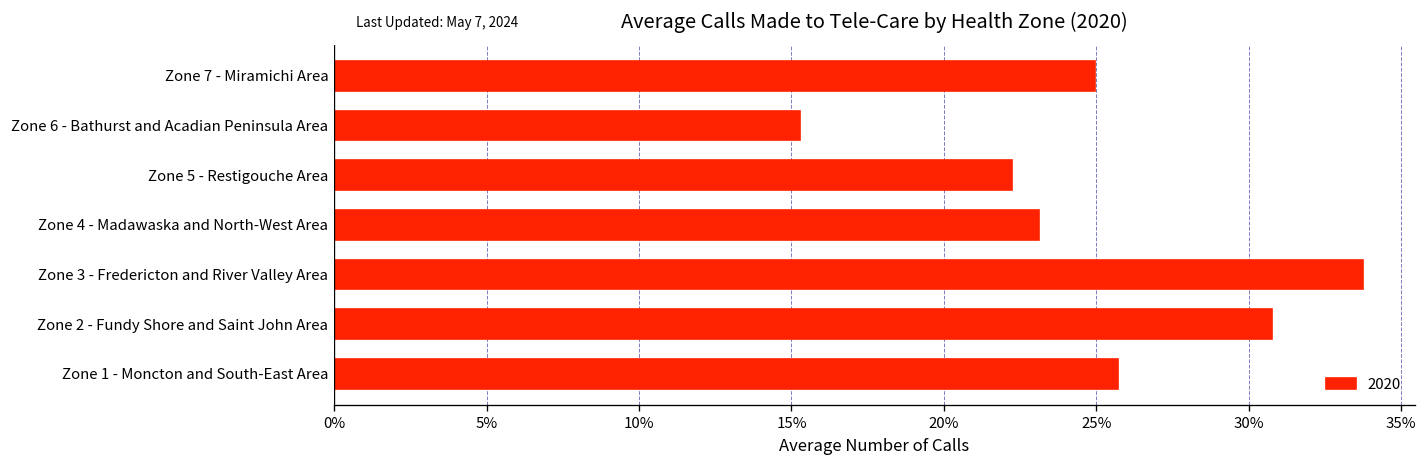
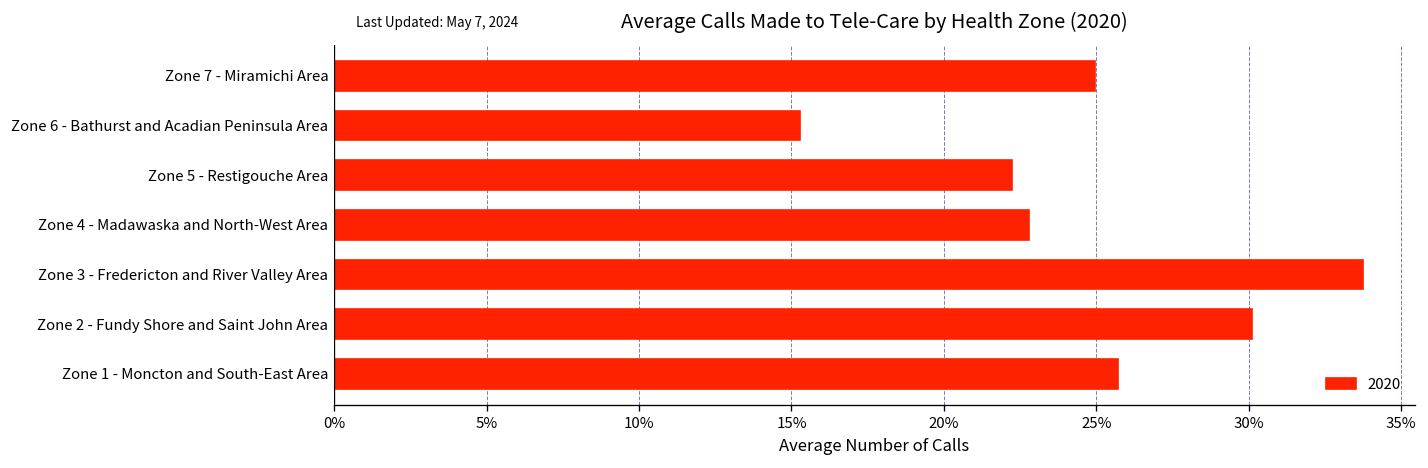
Zone 4 - Madawaska and North-West Area: 23.1% -> 22.8%
Zone 2 - Fundy Shore and Saint John Area: 30.8% -> 30.1%
